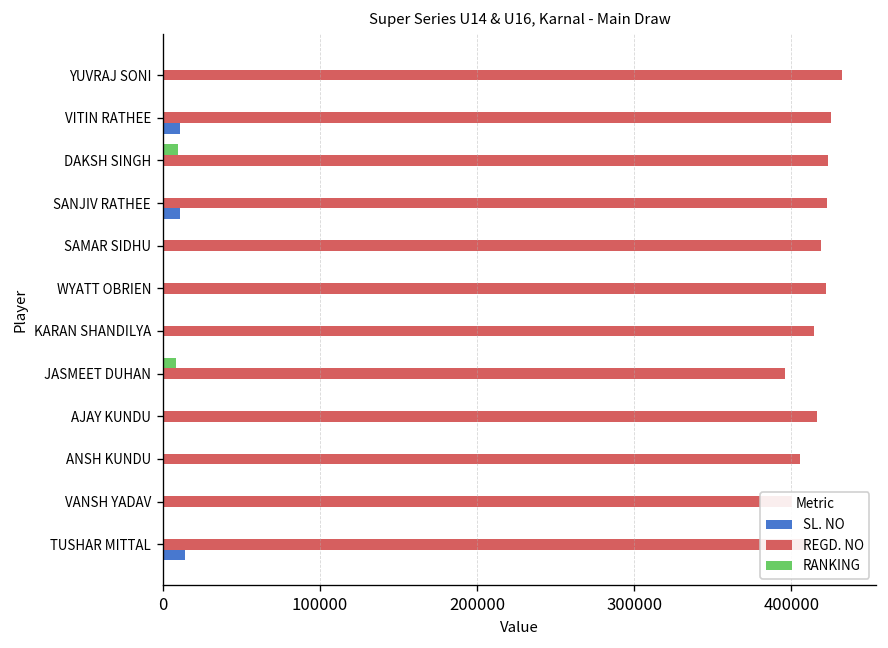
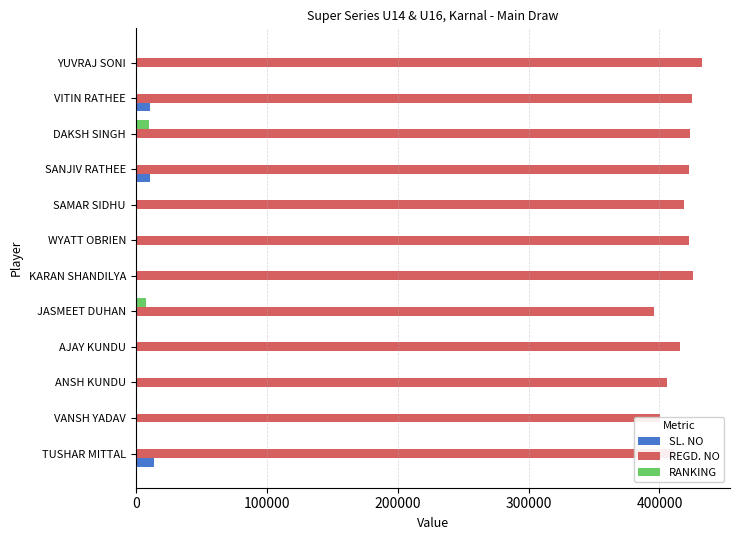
REGD. NO, KARAN SHANDILYA: 414000 -> 426000
